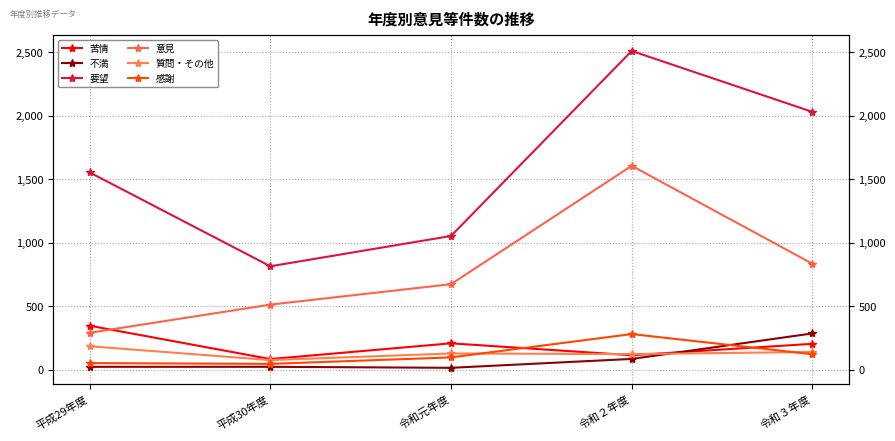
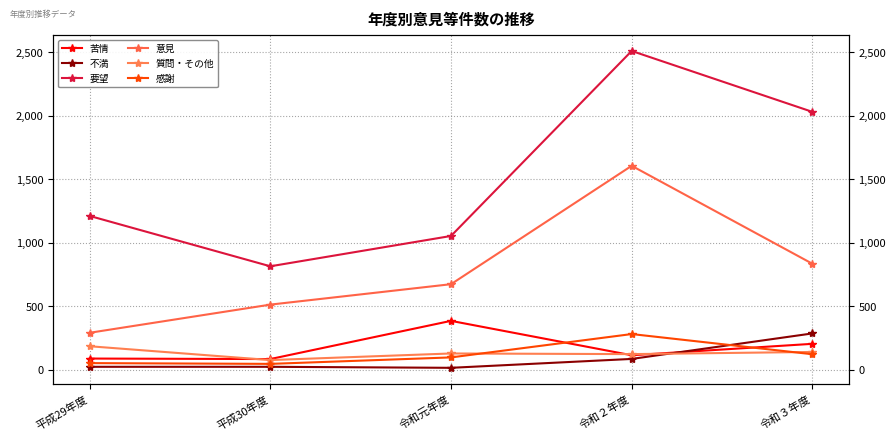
苦情, 平成29年度: 350 -> 90
要望, 平成29年度: 1,560 -> 1,210
苦情, 令和元年度: 210 -> 390
